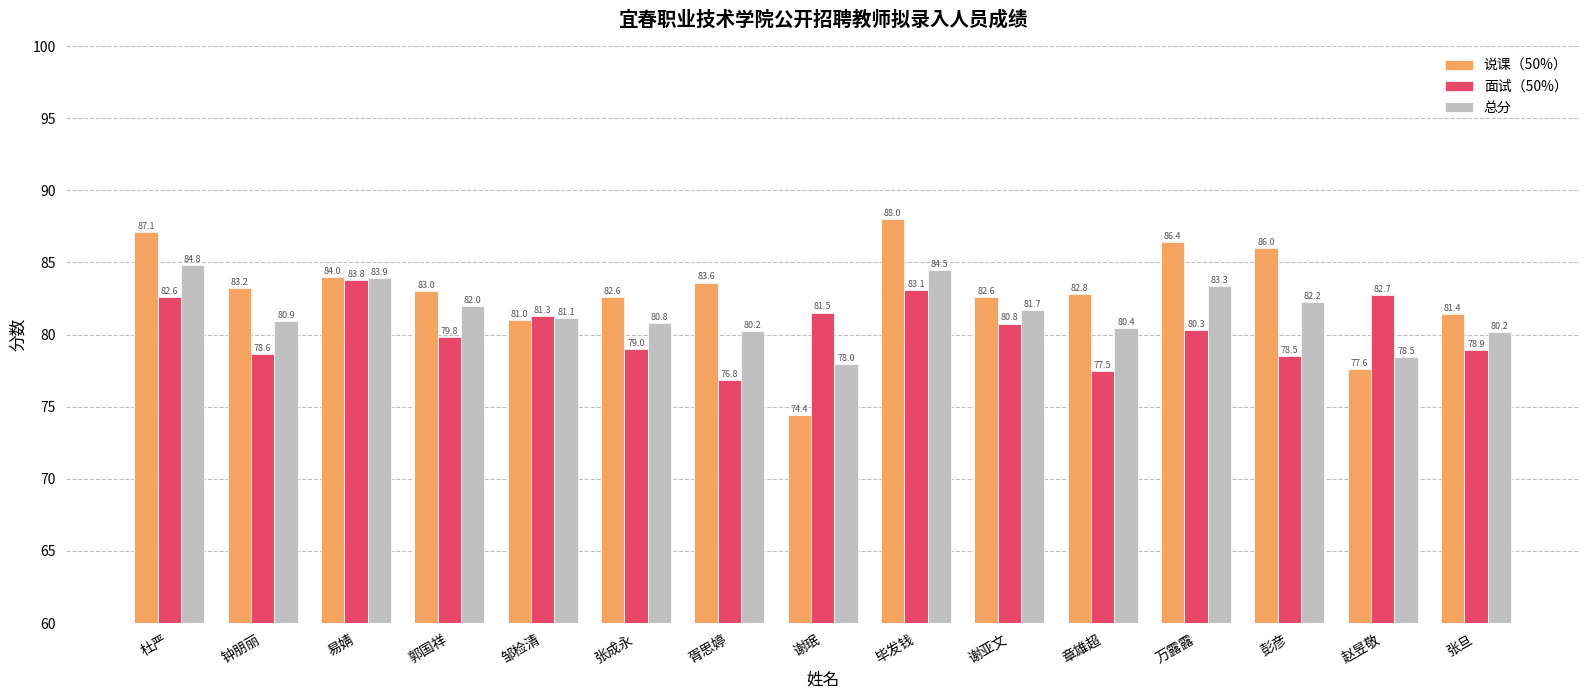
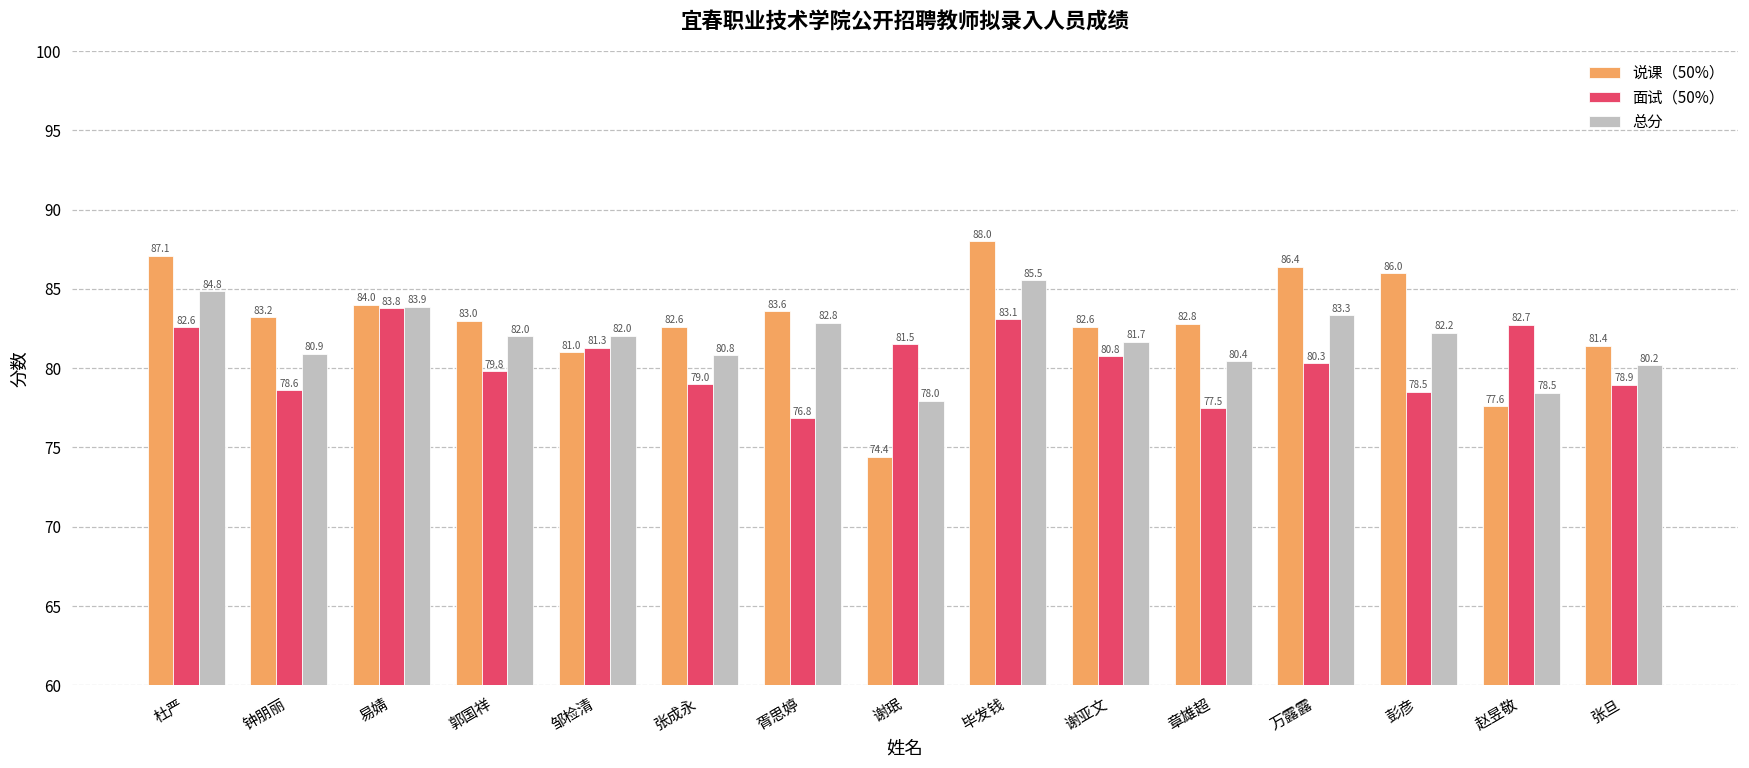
总分, 邹检清: 81.1 -> 82.0
总分, 胥思婷: 80.2 -> 82.8
总分, 毕发钱: 84.5 -> 85.5
